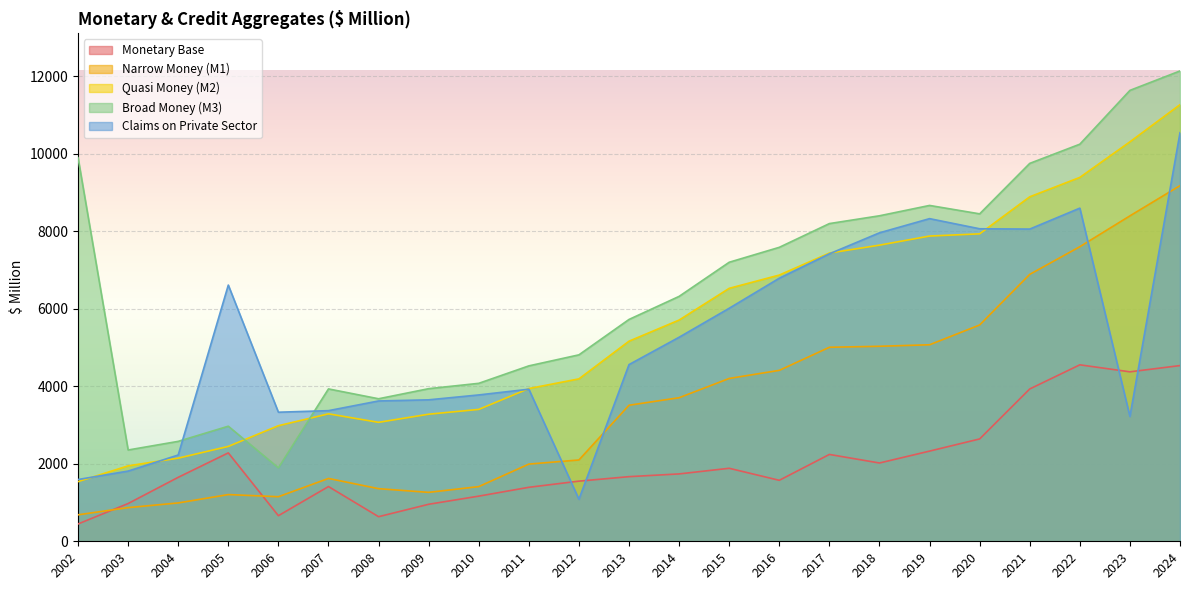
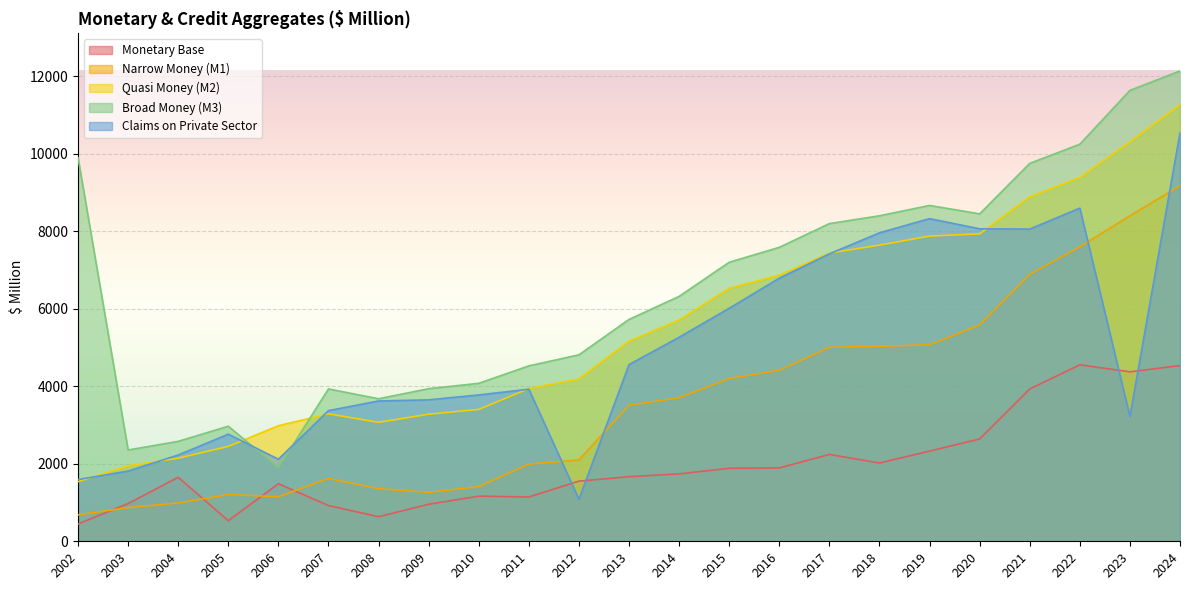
Monetary Base, 2005: 2300 -> 500
Claims on Private Sector, 2005: 6600 -> 2800
Monetary Base, 2006: 700 -> 1500
Claims on Private Sector, 2006: 3300 -> 2100
Monetary Base, 2007: 1400 -> 900
Monetary Base, 2011: 1400 -> 1100
Monetary Base, 2016: 1600 -> 1900
